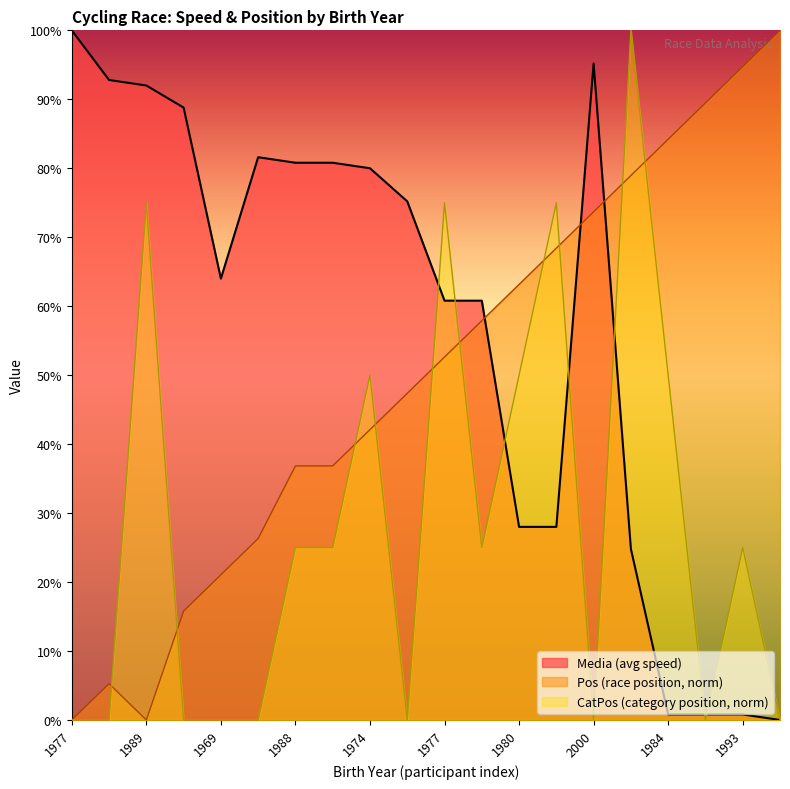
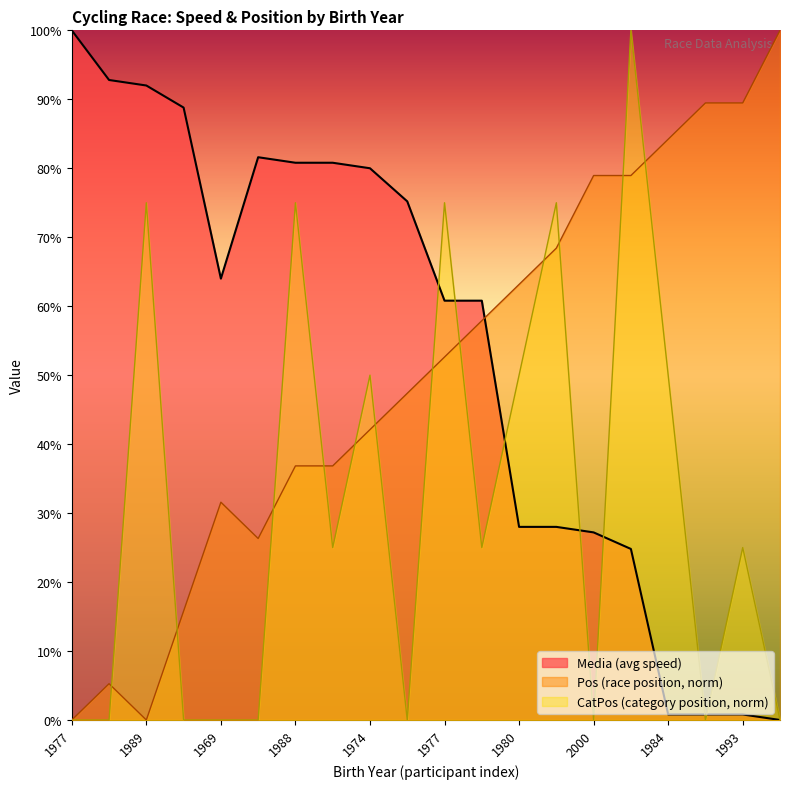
Pos (race position, norm), 1969: 21% -> 32%
CatPos (category position, norm), 1988: 25% -> 75%
Media (avg speed), 2000: 95% -> 27%
Pos (race position, norm), 2000: 74% -> 79%
Pos (race position, norm), 1993: 95% -> 89%
